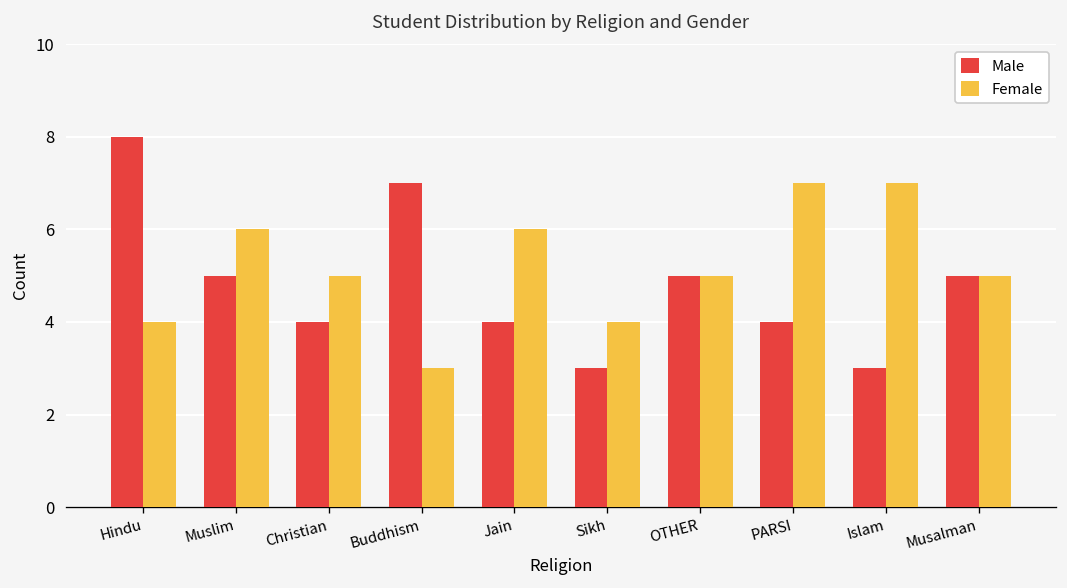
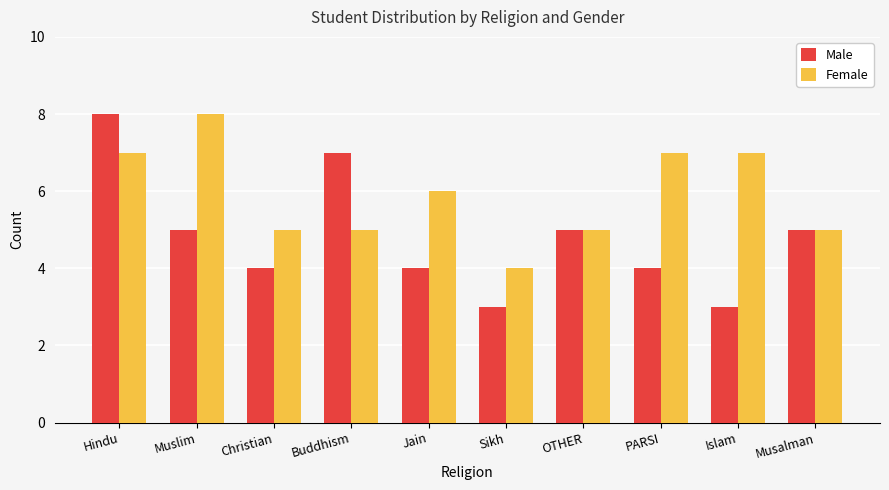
Female, Hindu: 4 -> 7
Female, Muslim: 6 -> 8
Female, Buddhism: 3 -> 5
